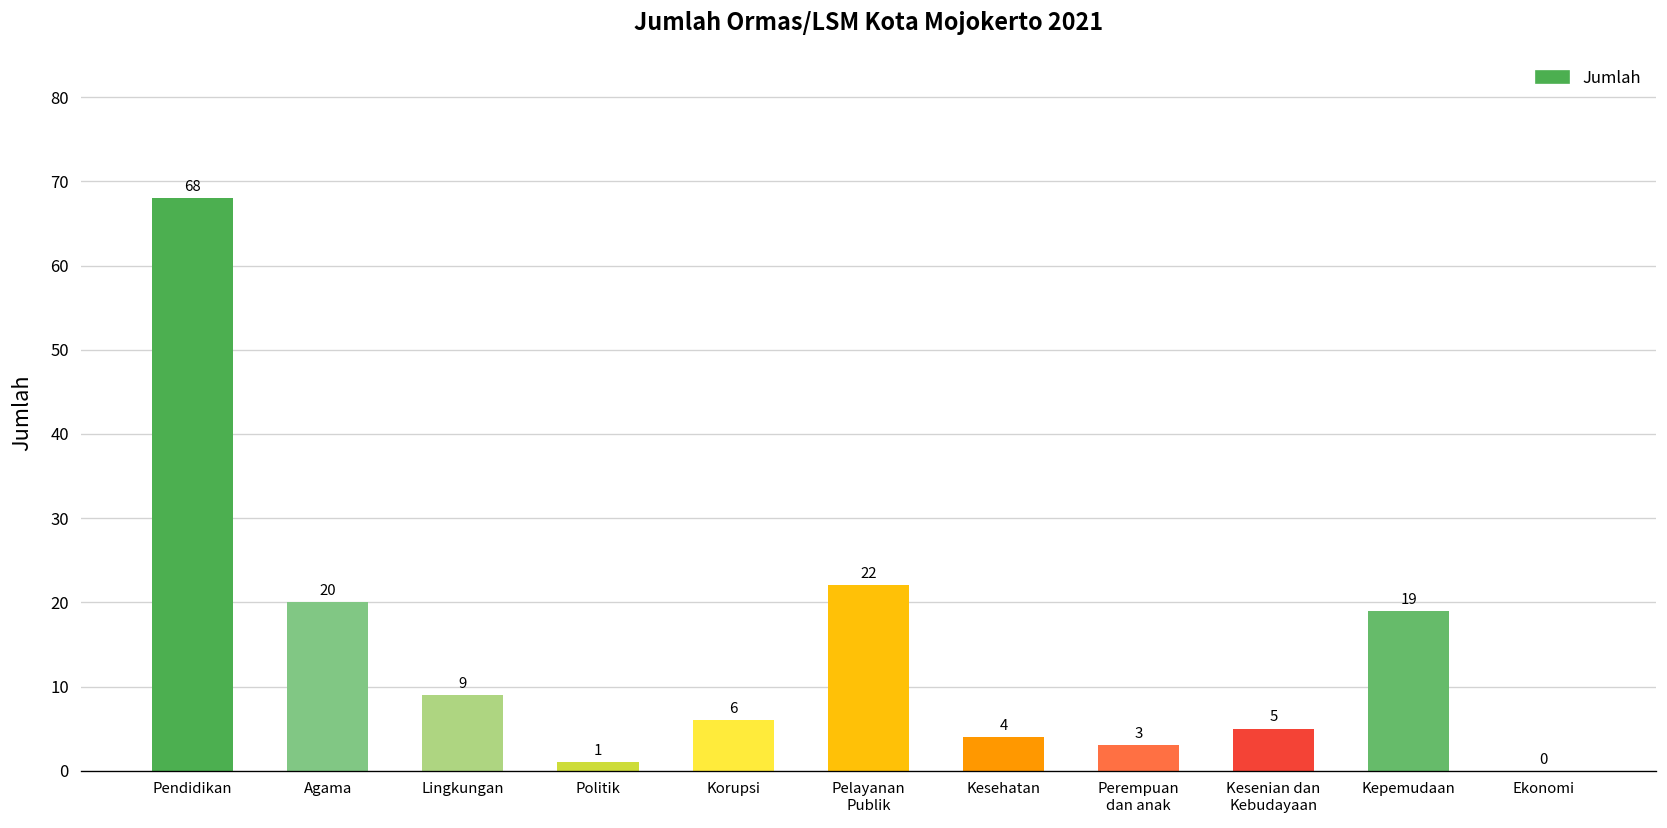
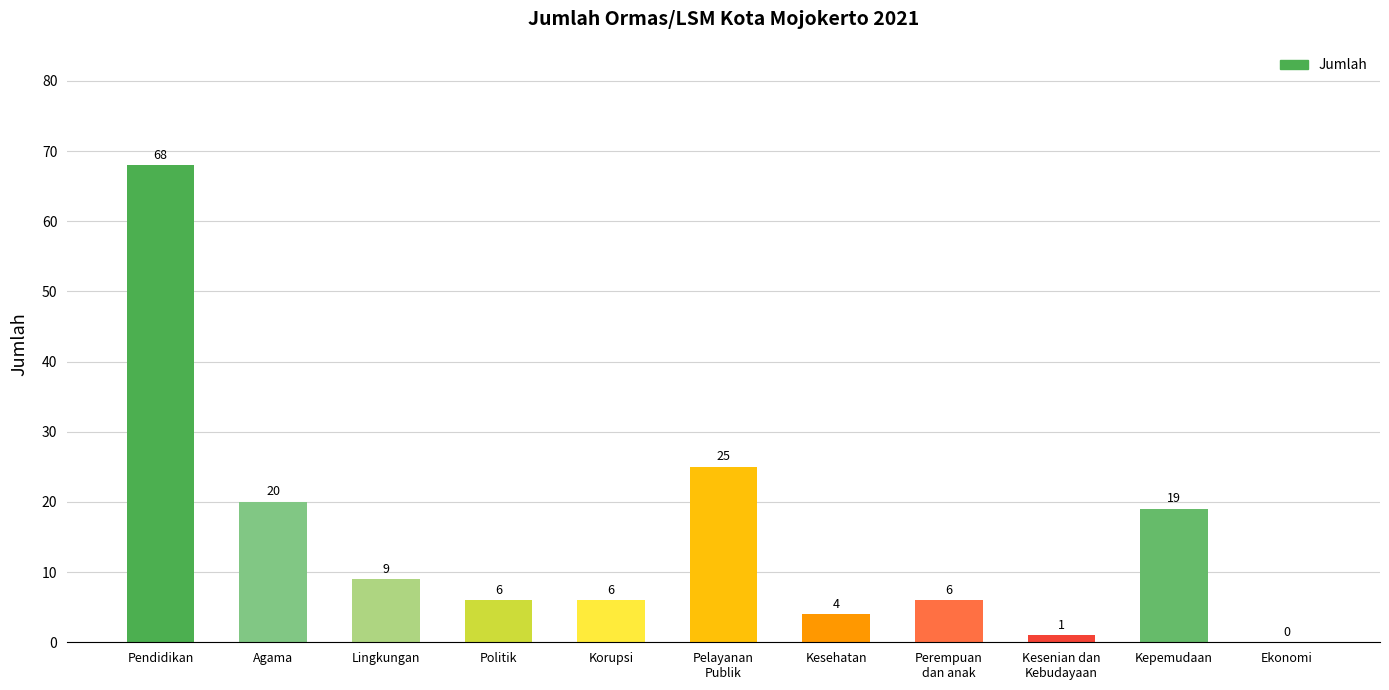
Politik: 1 -> 6
Pelayanan Publik: 22 -> 25
Perempuan dan anak: 3 -> 6
Kesenian dan Kebudayaan: 5 -> 1
